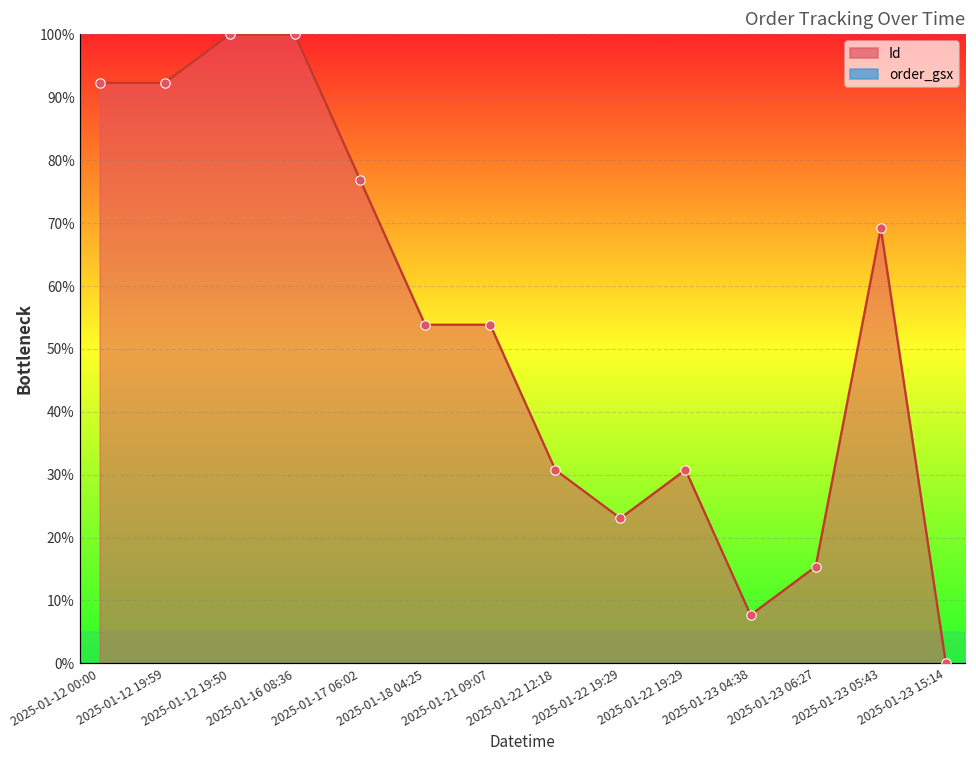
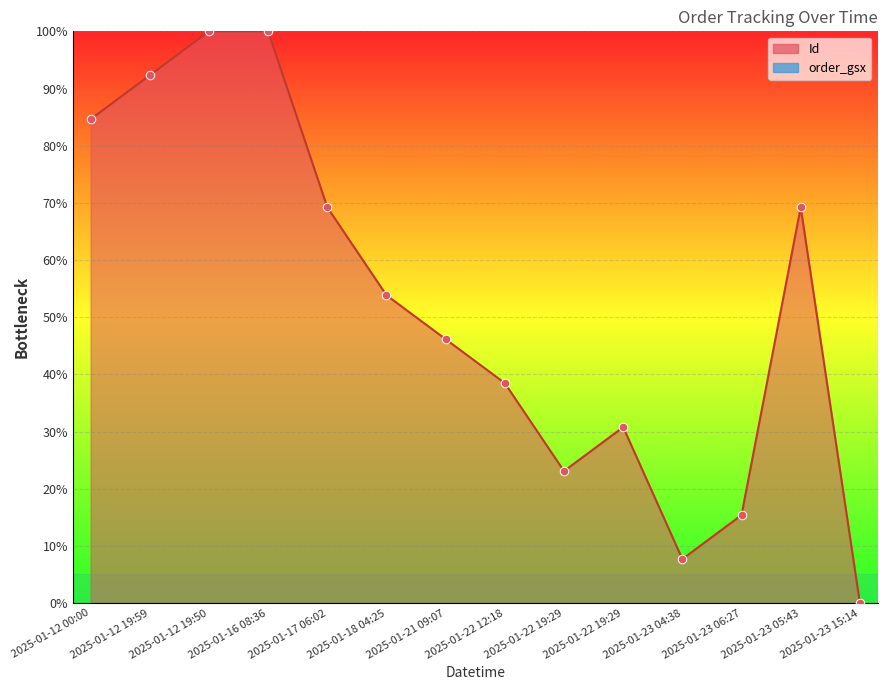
2025-01-12 00:00: 92% -> 85%
2025-01-17 06:02: 77% -> 69%
2025-01-21 09:07: 54% -> 46%
2025-01-22 12:18: 31% -> 38%
